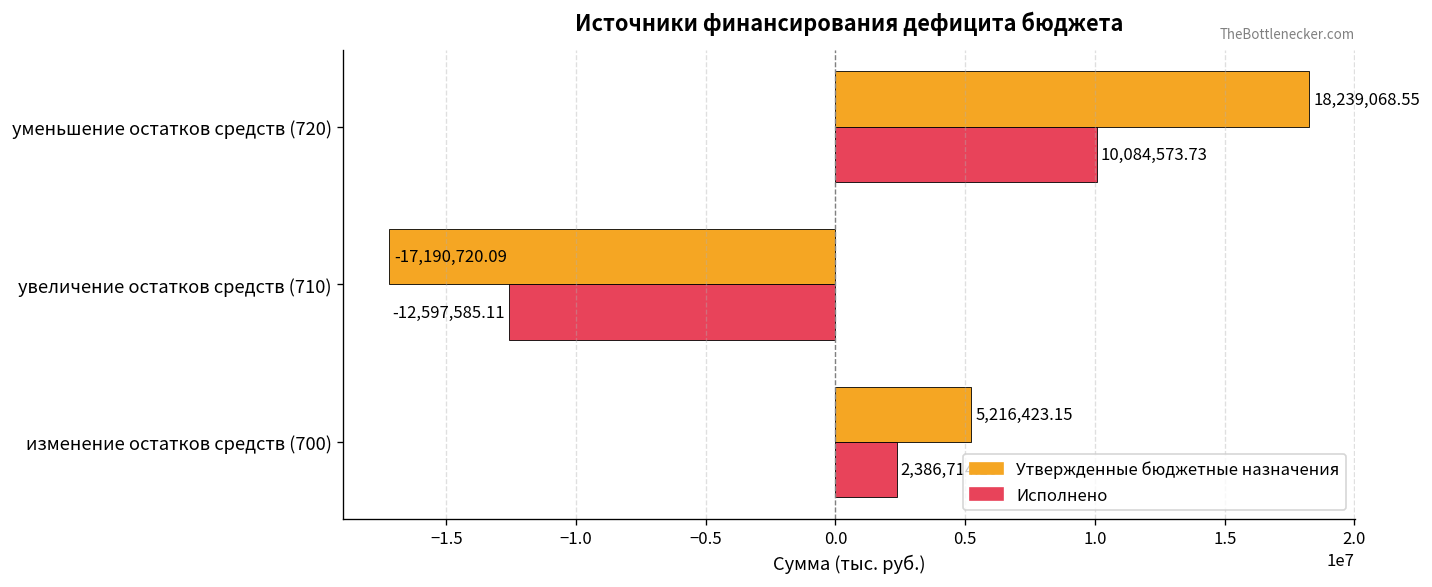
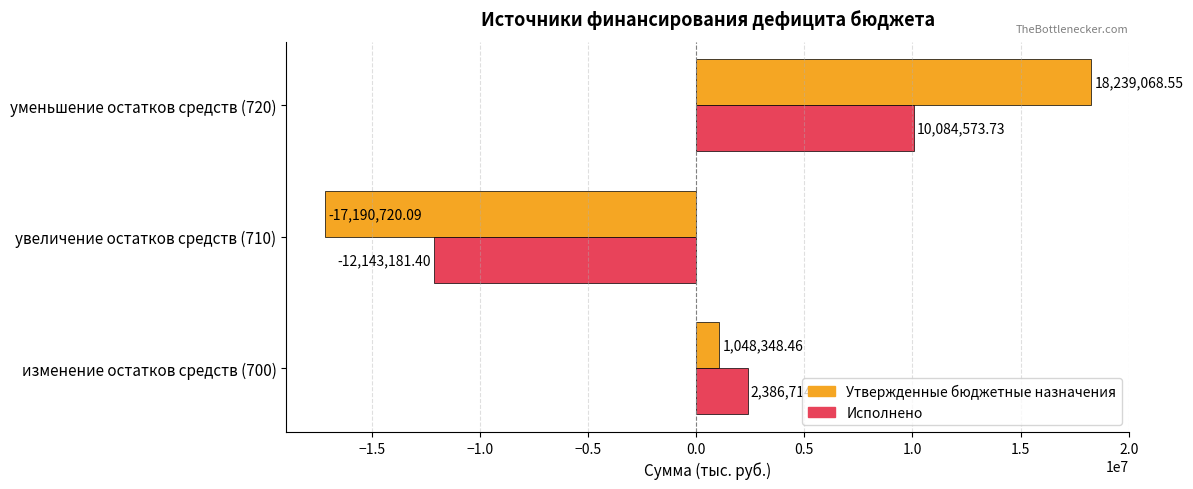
Исполнено, увеличение остатков средств (710): -12,597,585.11 -> -12,143,181.40
Утвержденные бюджетные назначения, изменение остатков средств (700): 5,216,423.15 -> 1,048,348.46
